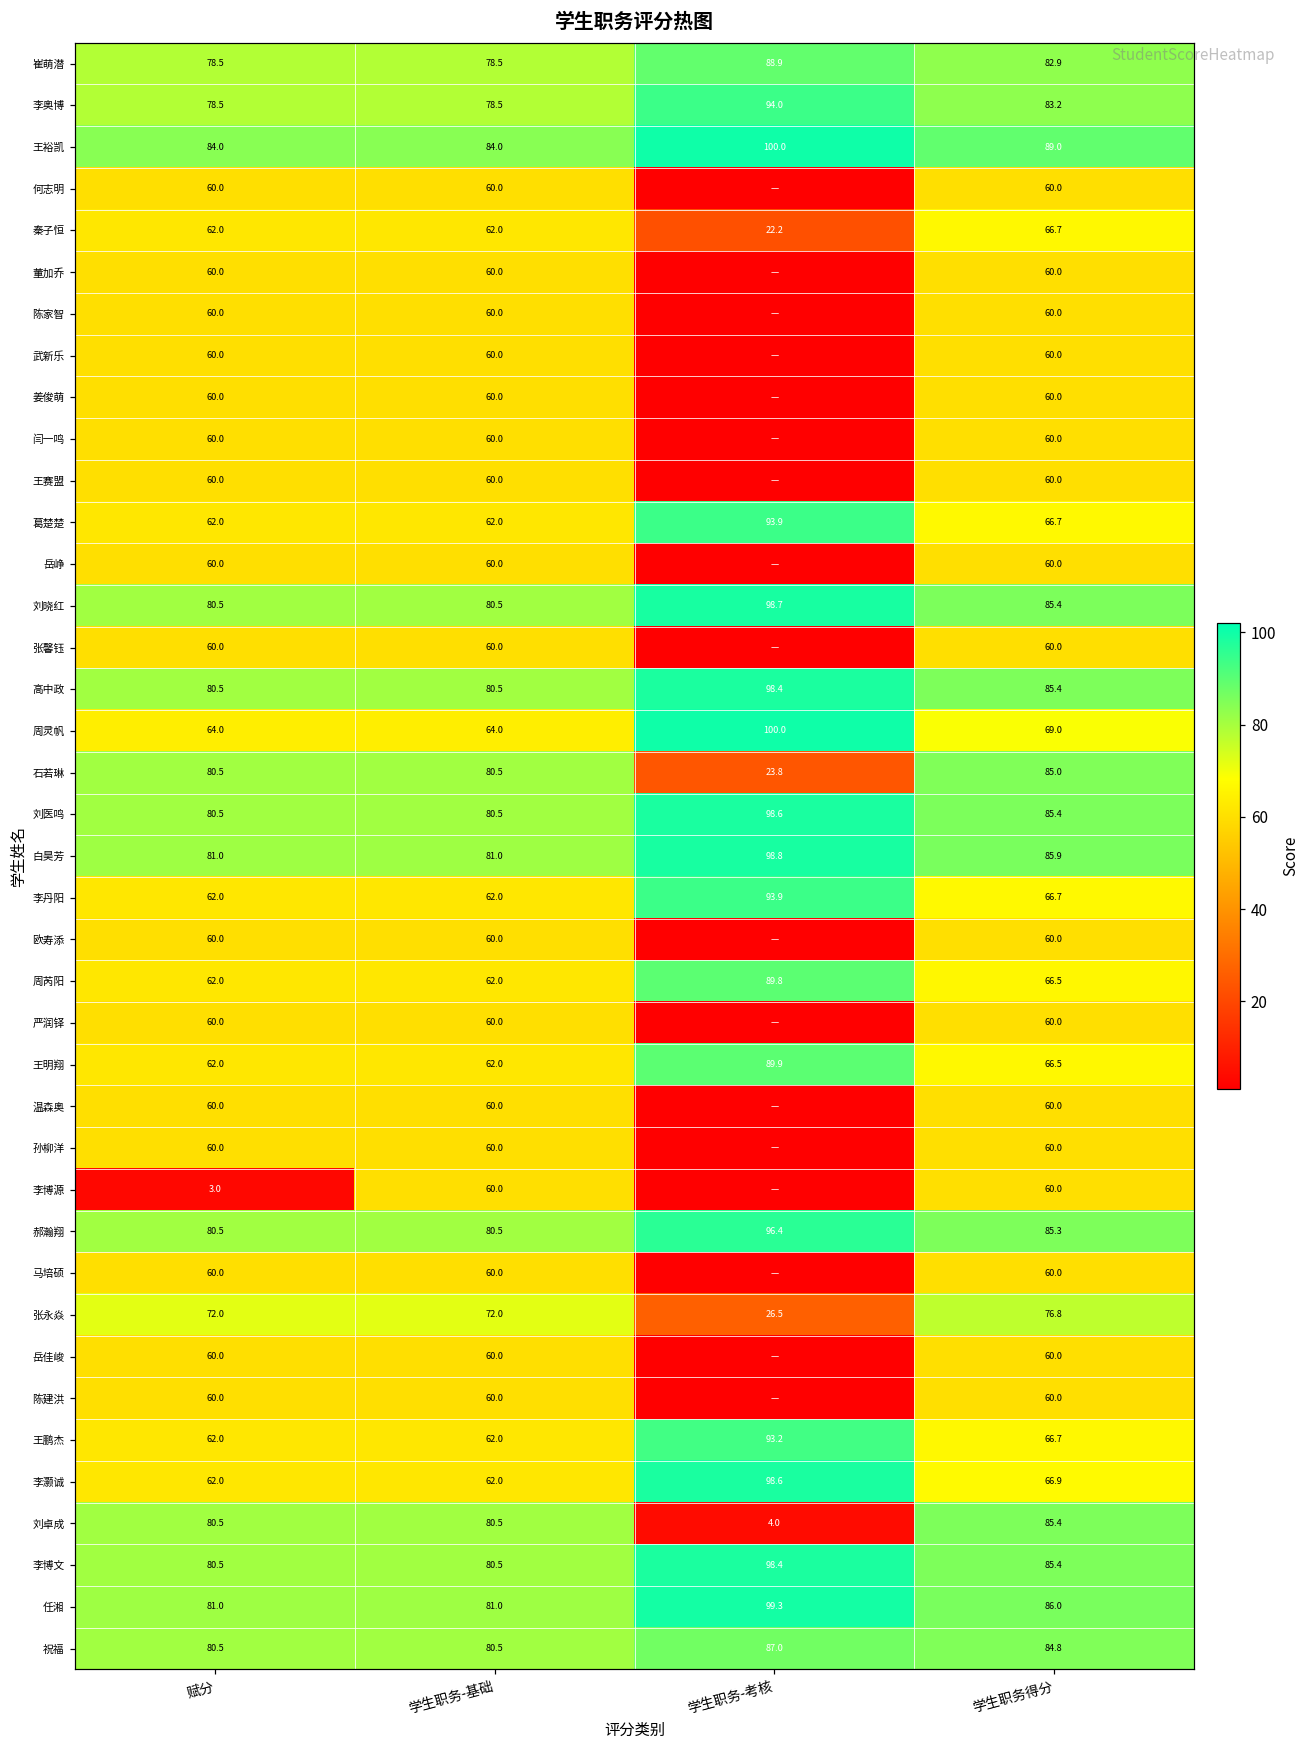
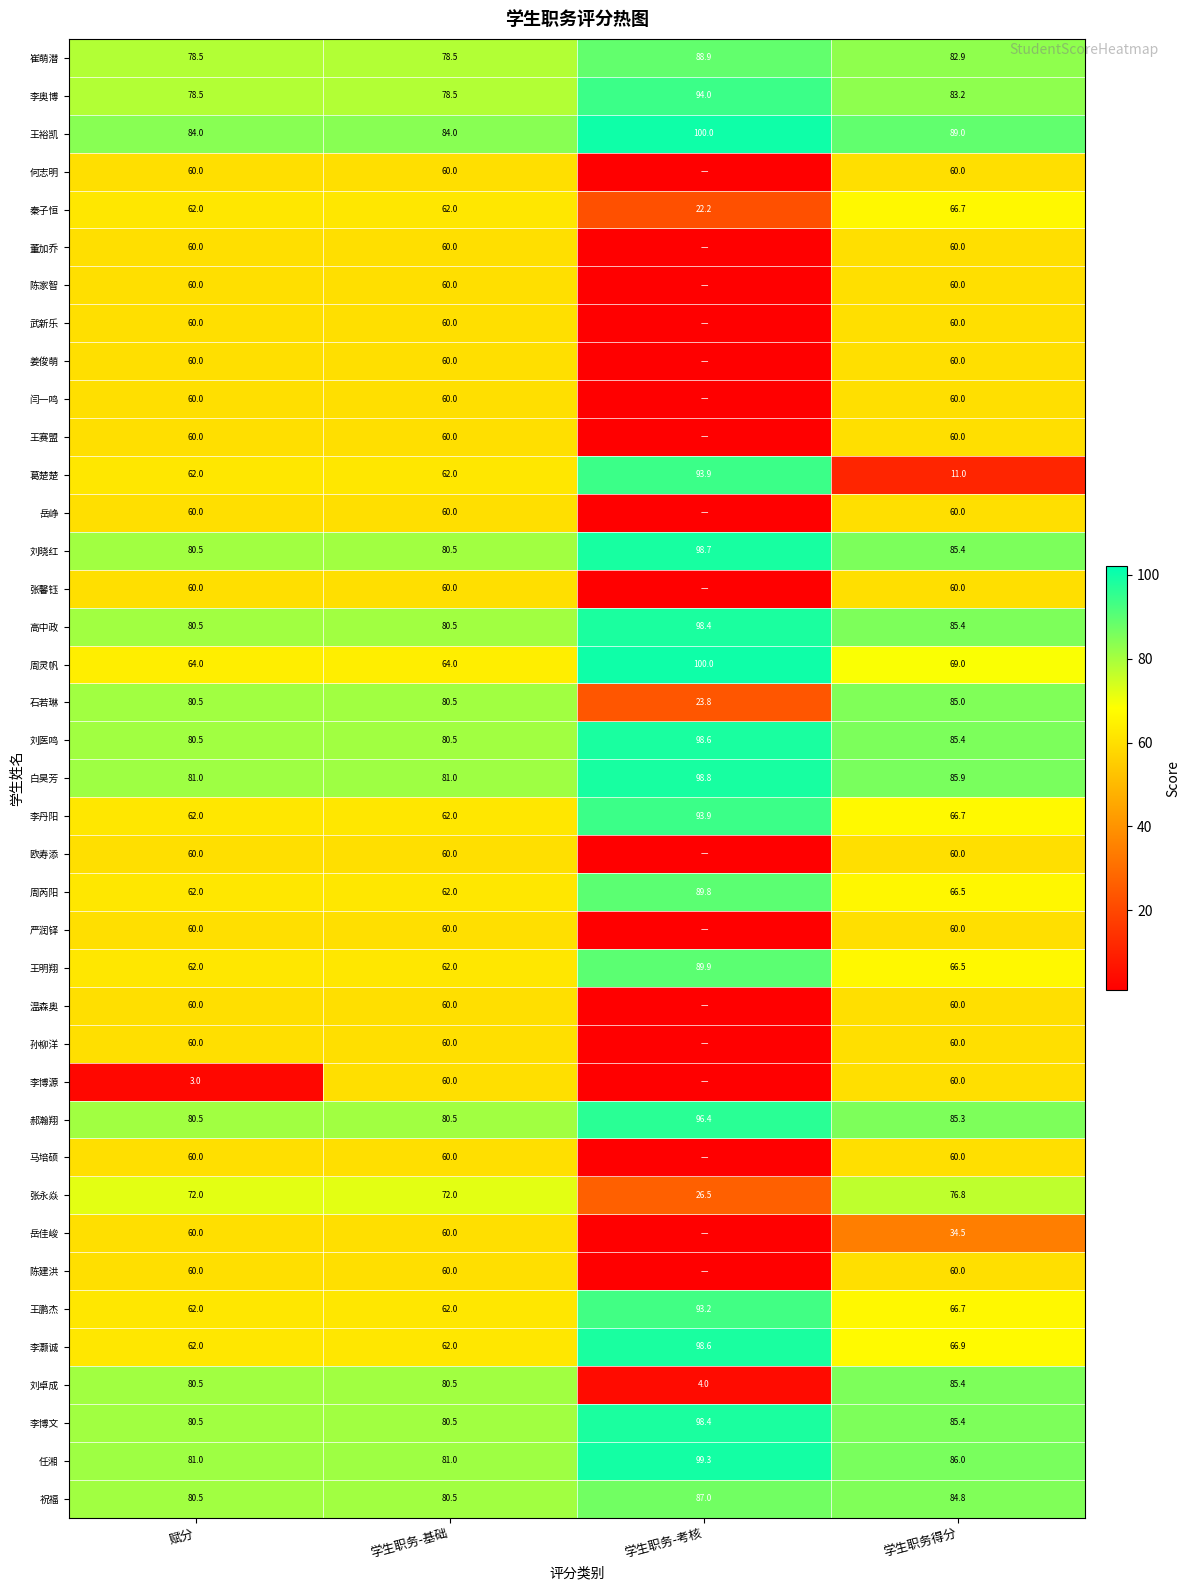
葛楚楚, 学生职务得分: 66.7 -> 11.0
岳佳峻, 学生职务得分: 60.0 -> 34.5
